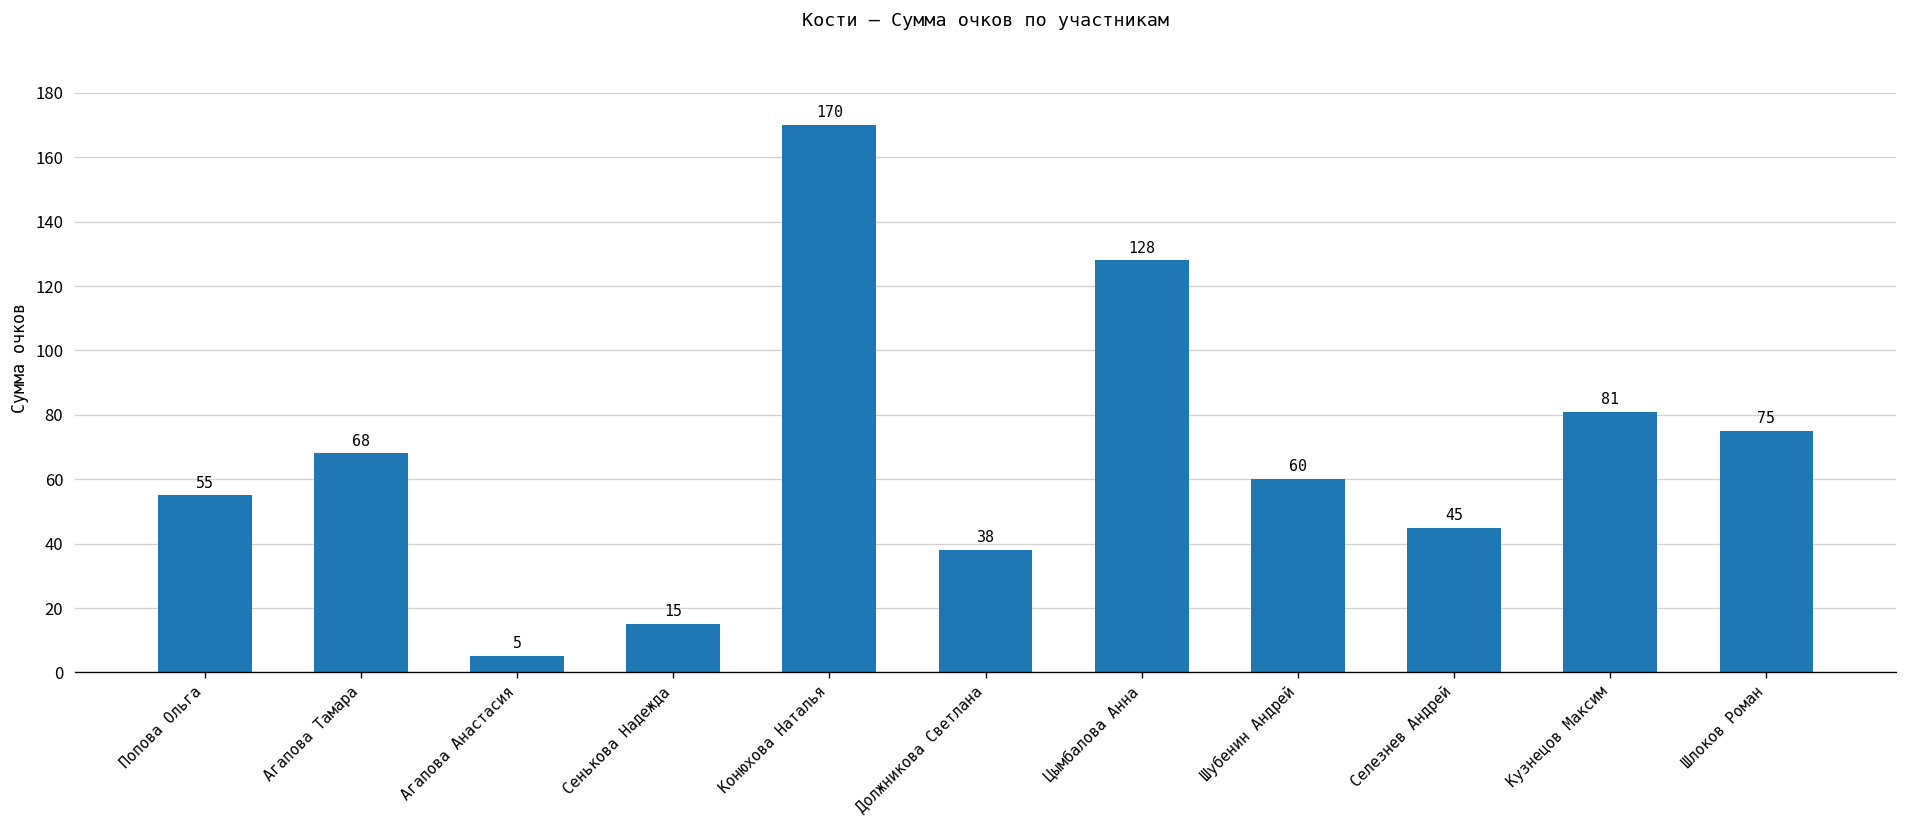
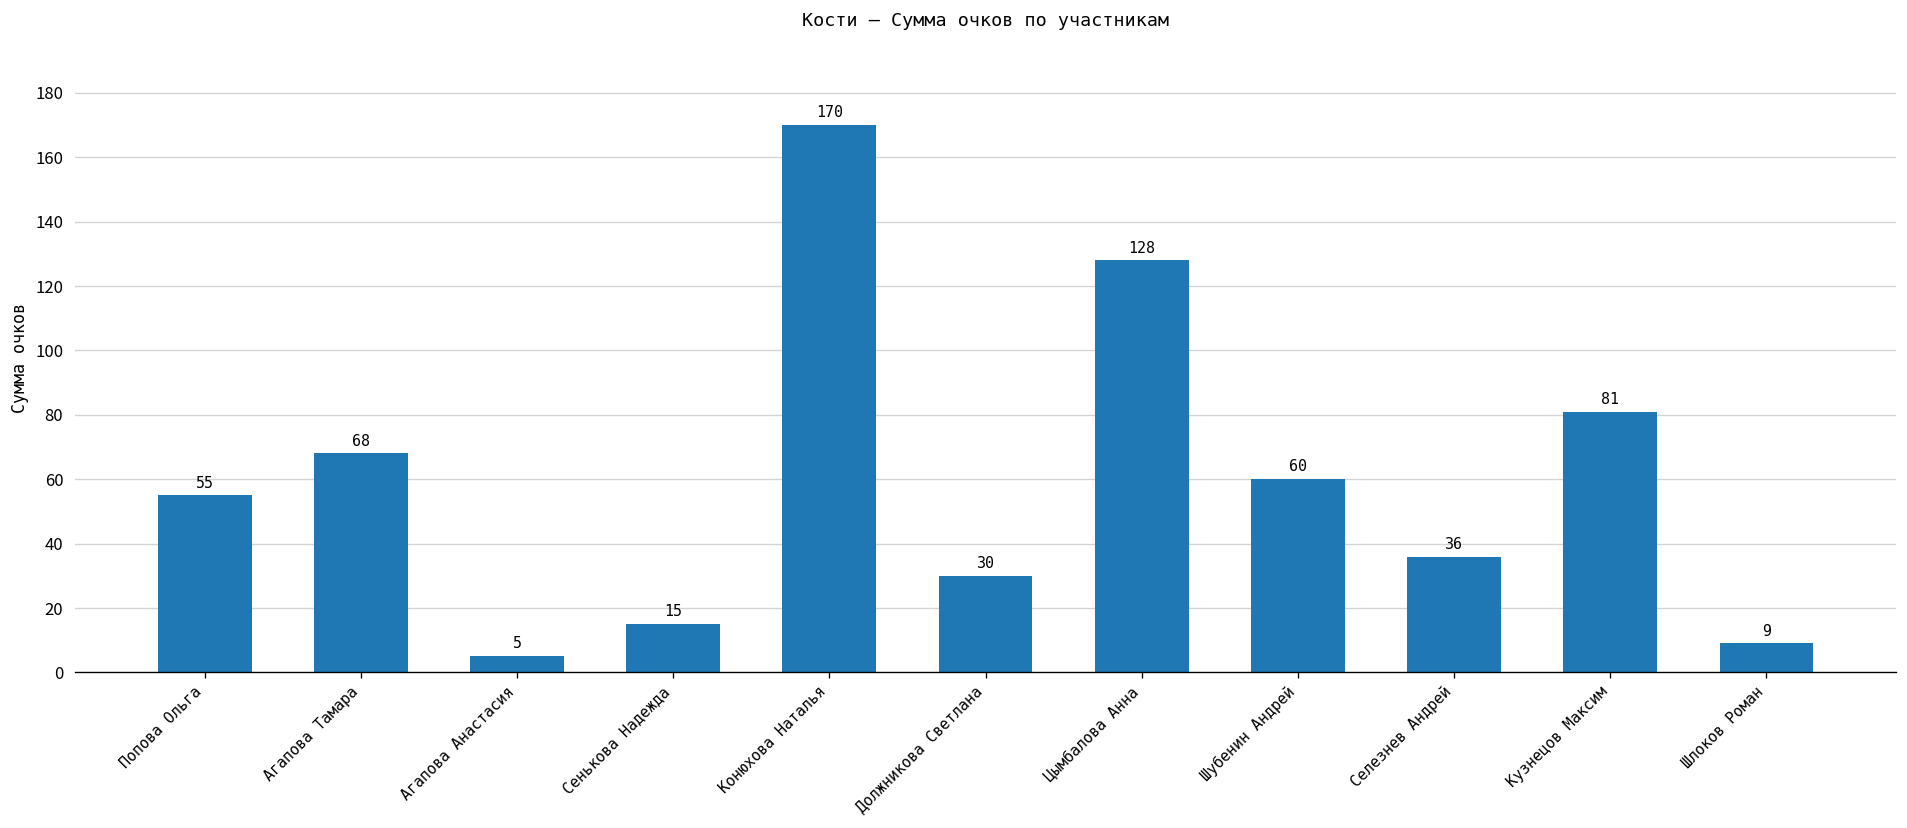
Должникова Светлана: 38 -> 30
Селезнев Андрей: 45 -> 36
Шлоков Роман: 75 -> 9
